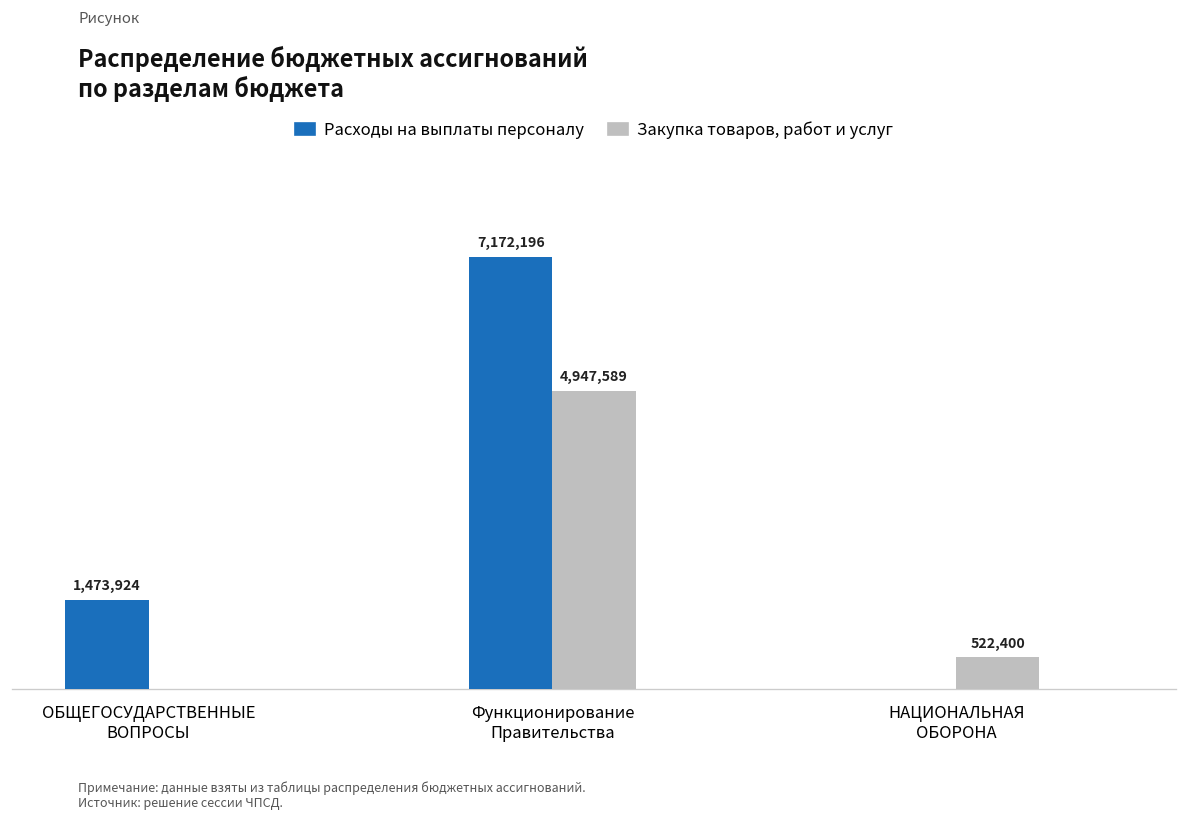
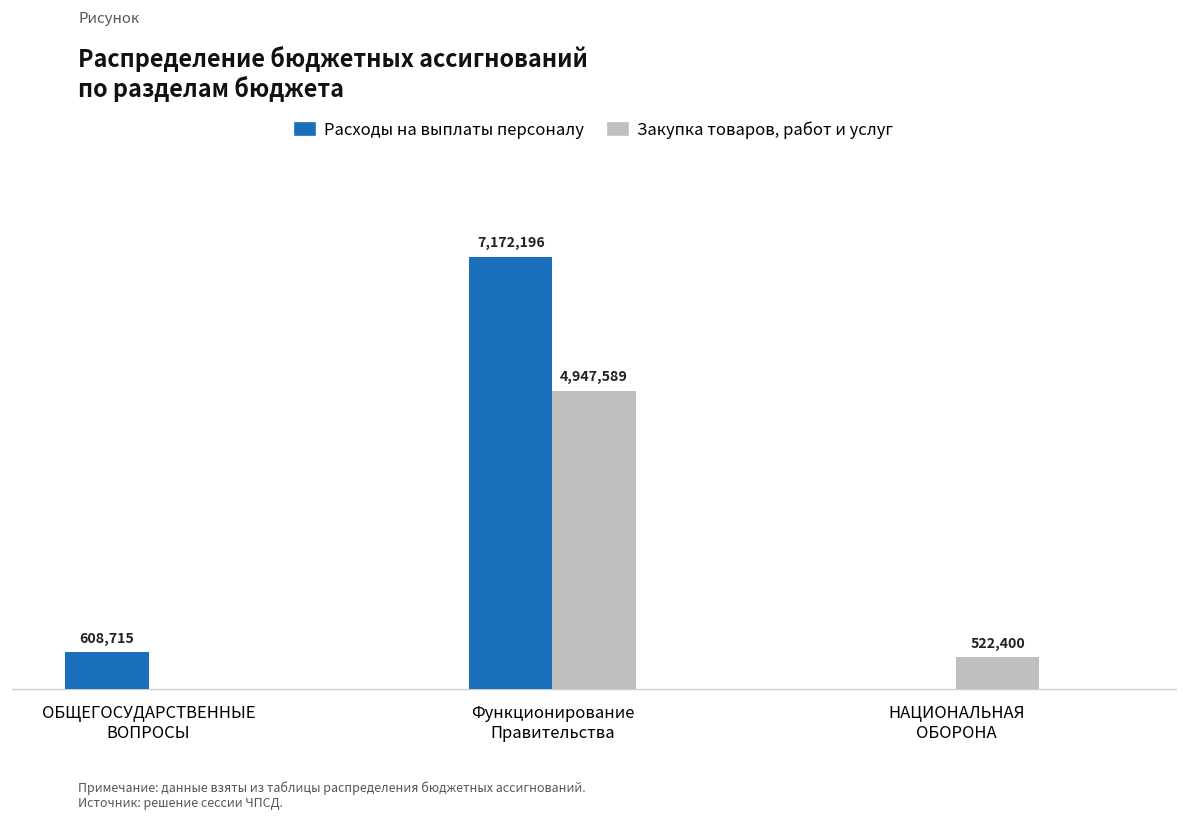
Расходы на выплаты персоналу, ОБЩЕГОСУДАРСТВЕННЫЕ ВОПРОСЫ: 1,473,924 -> 608,715
